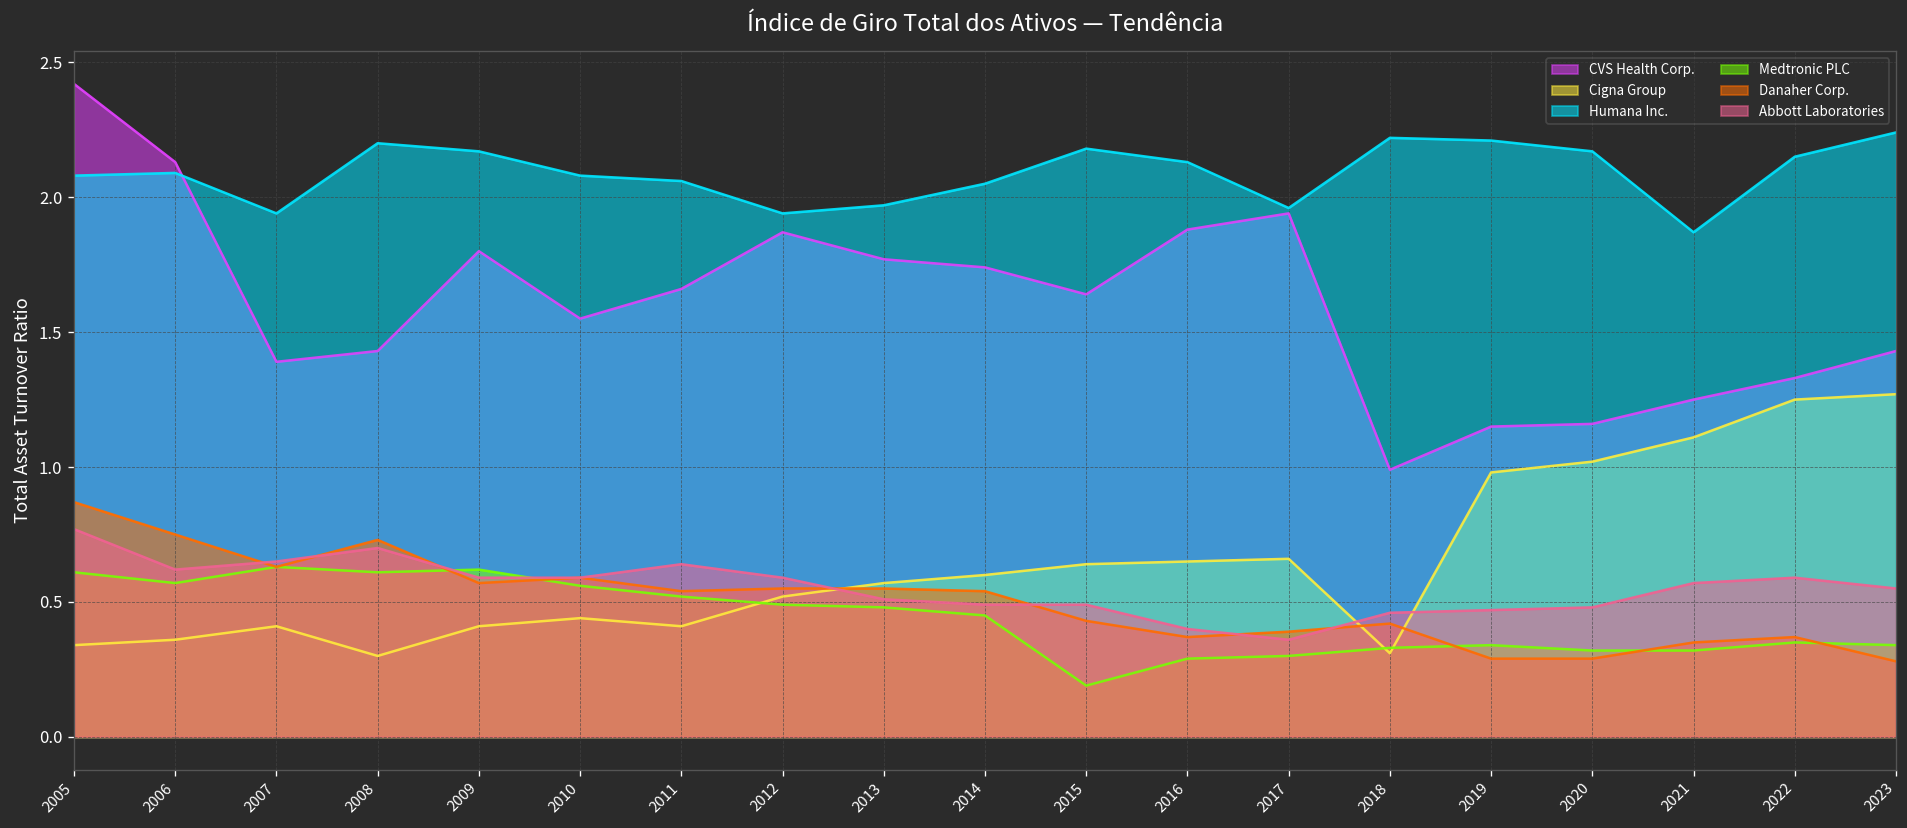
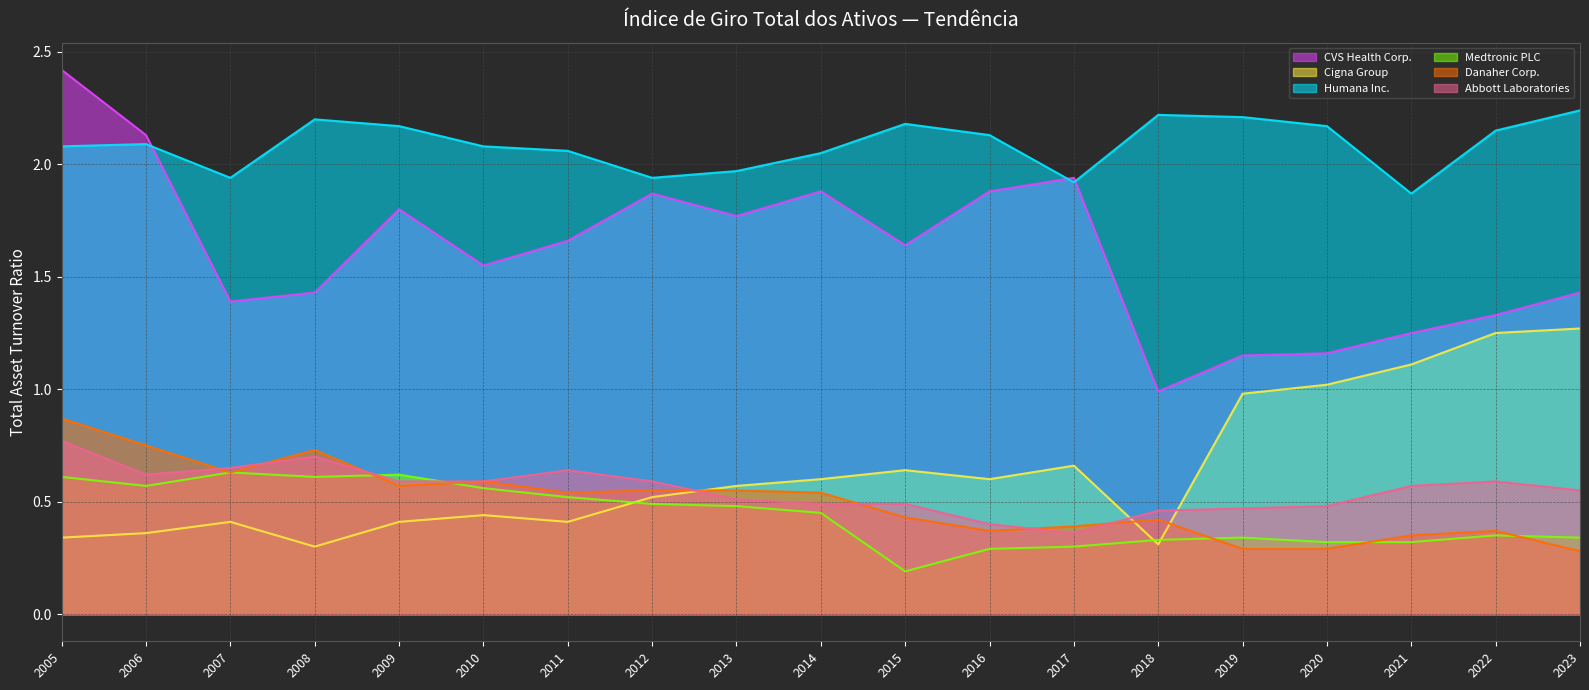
CVS Health Corp., 2014: 1.74 -> 1.88
Cigna Group, 2016: 0.65 -> 0.60
Humana Inc., 2017: 1.96 -> 1.92
